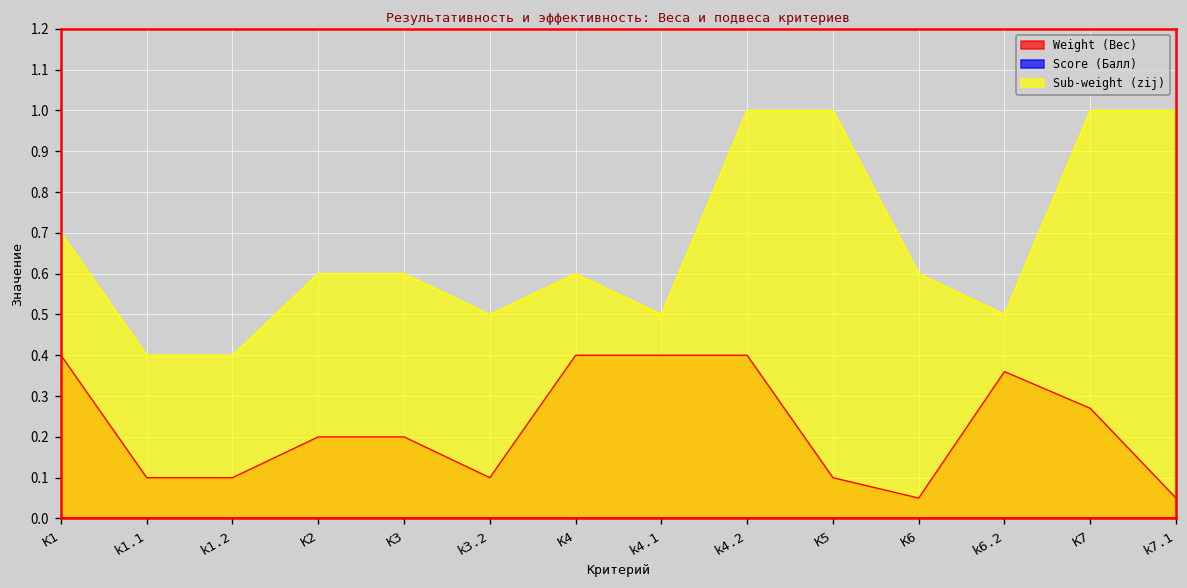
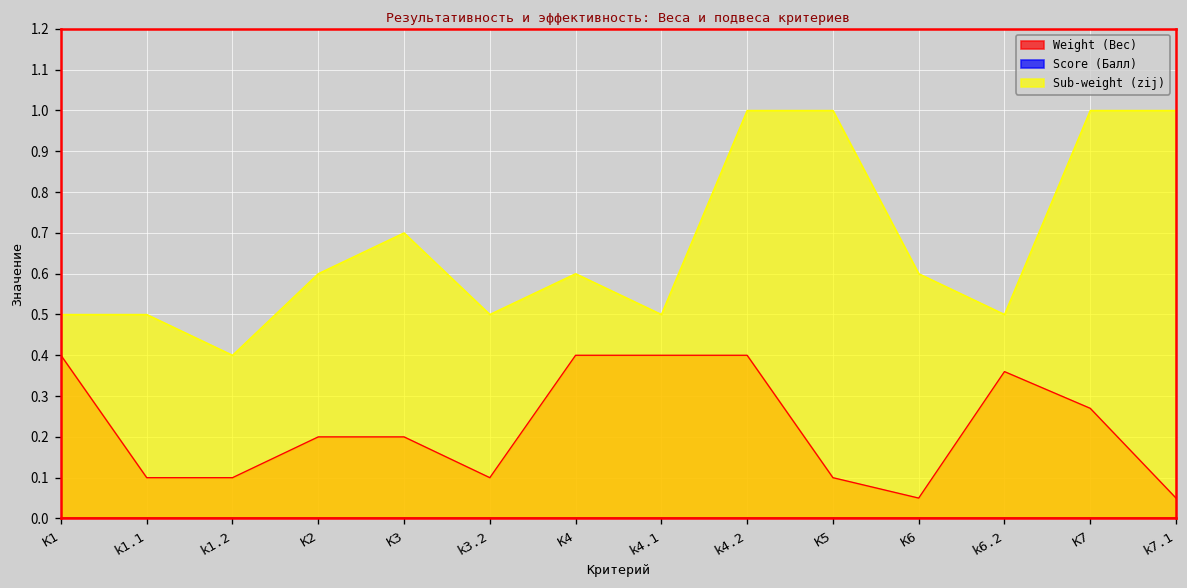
Sub-weight (zij), K1: 0.7 -> 0.5
Sub-weight (zij), k1.1: 0.4 -> 0.5
Sub-weight (zij), K3: 0.6 -> 0.7
